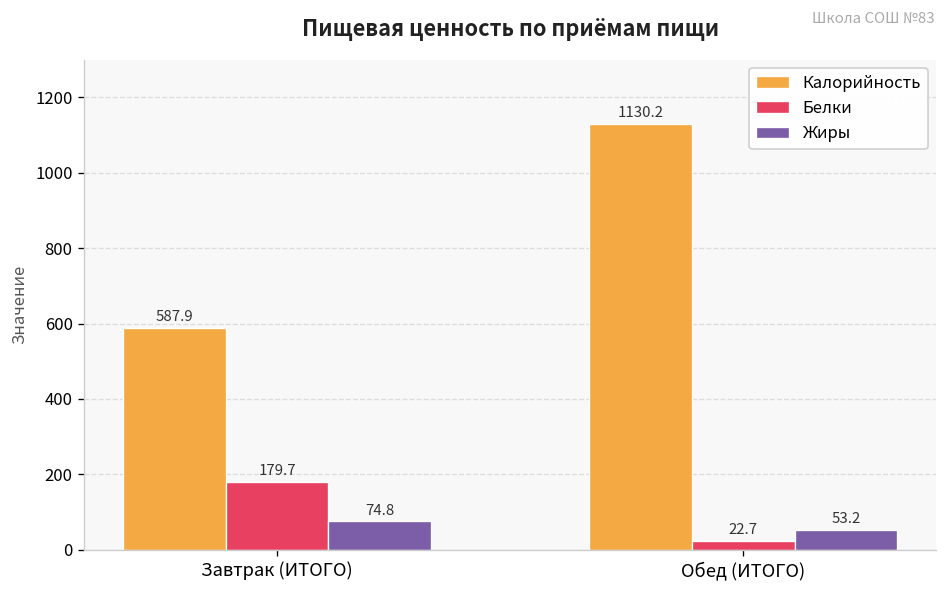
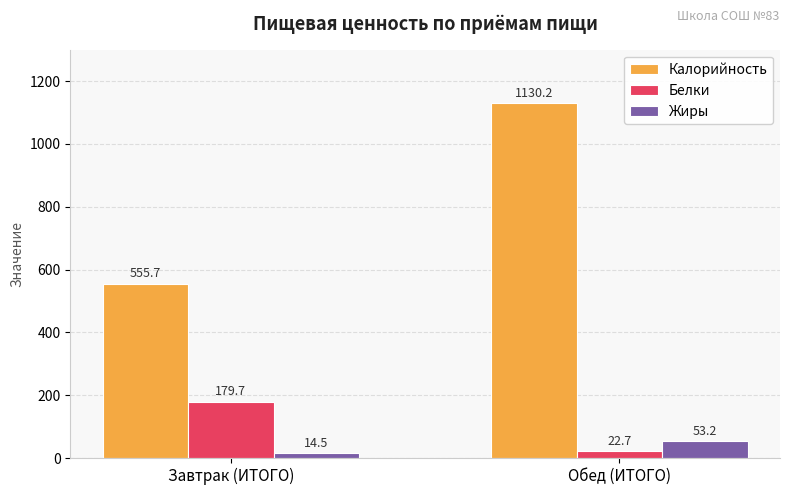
Калорийность, Завтрак (ИТОГО): 587.9 -> 555.7
Жиры, Завтрак (ИТОГО): 74.8 -> 14.5
